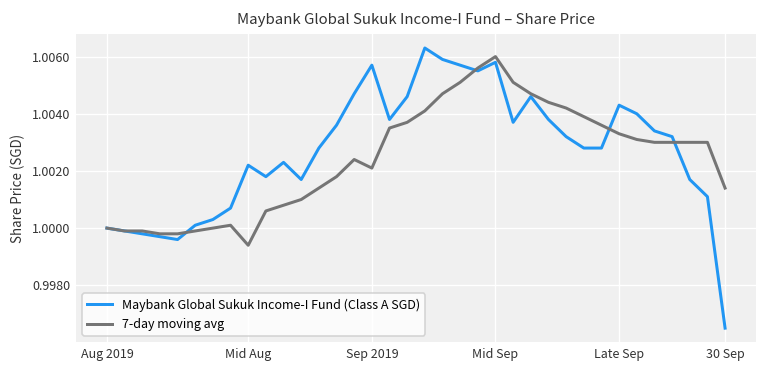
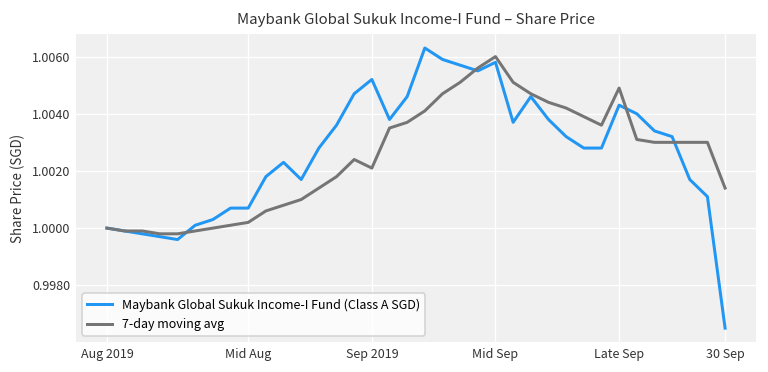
Maybank Global Sukuk Income-I Fund (Class A SGD), Mid Aug: 1.0022 -> 1.0007
7-day moving avg, Mid Aug: 0.9994 -> 1.0002
Maybank Global Sukuk Income-I Fund (Class A SGD), Sep 2019: 1.0057 -> 1.0052
7-day moving avg, Late Sep: 1.0033 -> 1.0049
